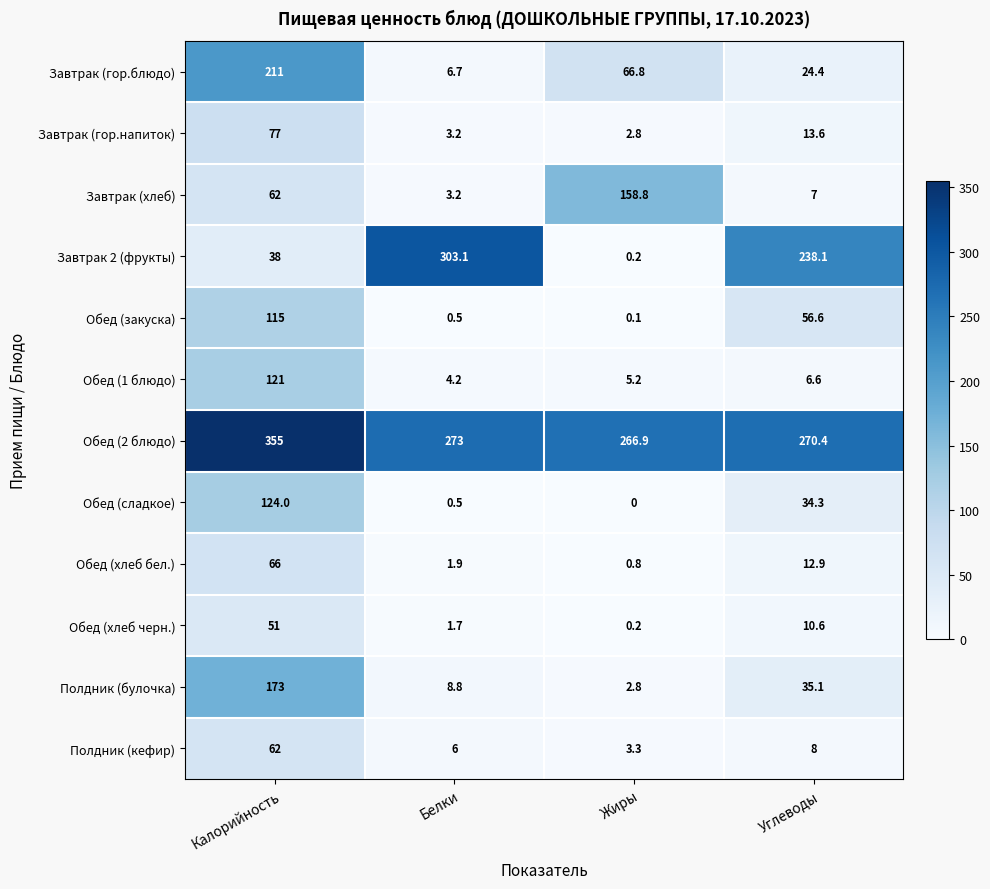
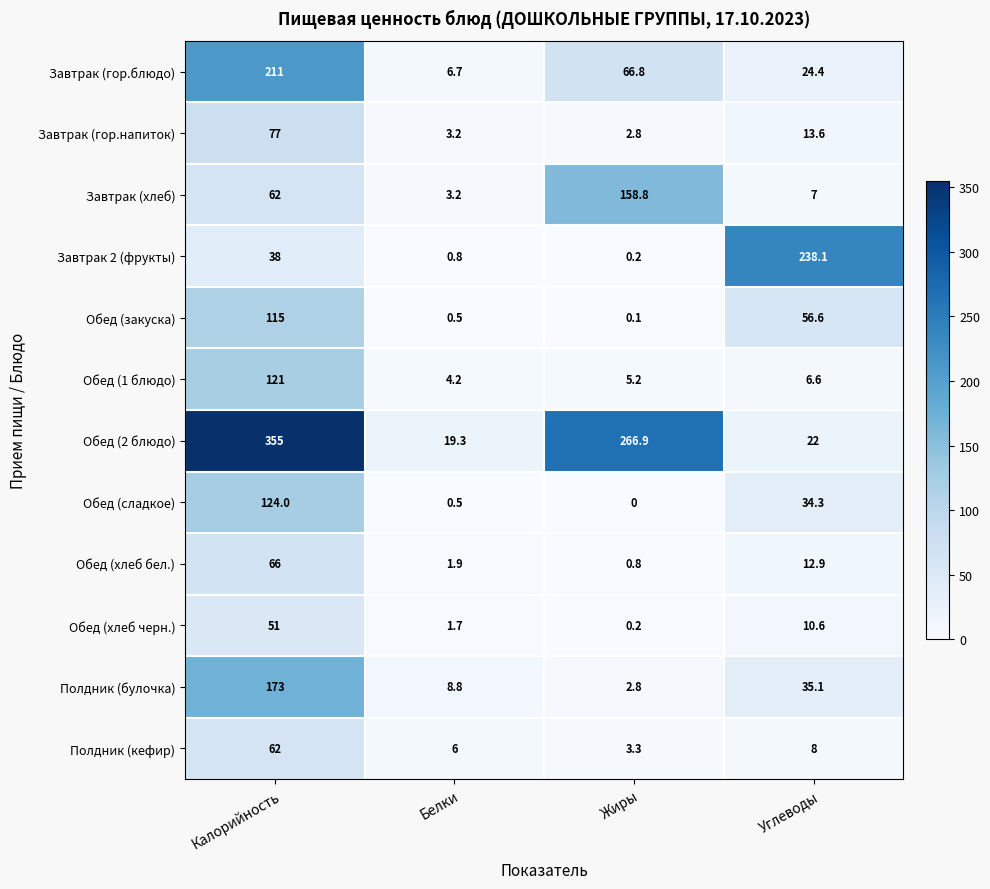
Завтрак 2 (фрукты), Белки: 303.1 -> 0.8
Обед (2 блюдо), Белки: 273 -> 19.3
Обед (2 блюдо), Углеводы: 270.4 -> 22
